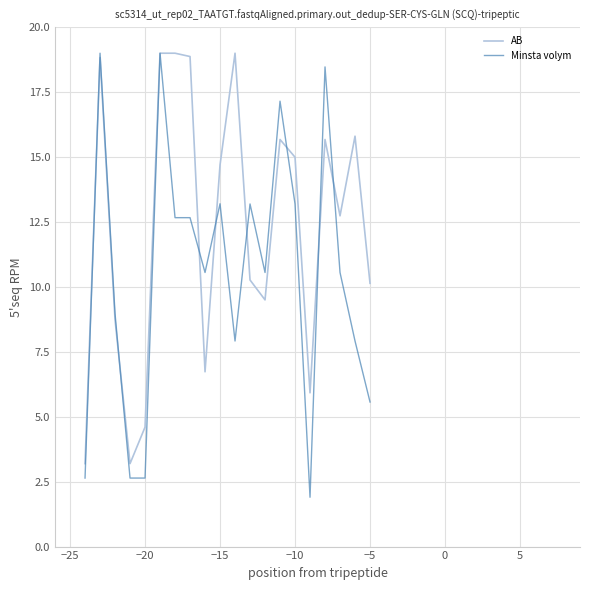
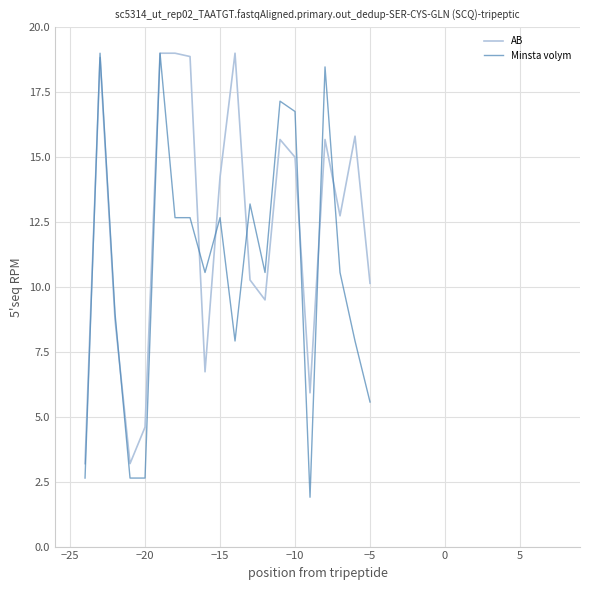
AB, −15: 14.7 -> 14.2
Minsta volym, −15: 13.2 -> 12.7
Minsta volym, −10: 13.2 -> 16.8
